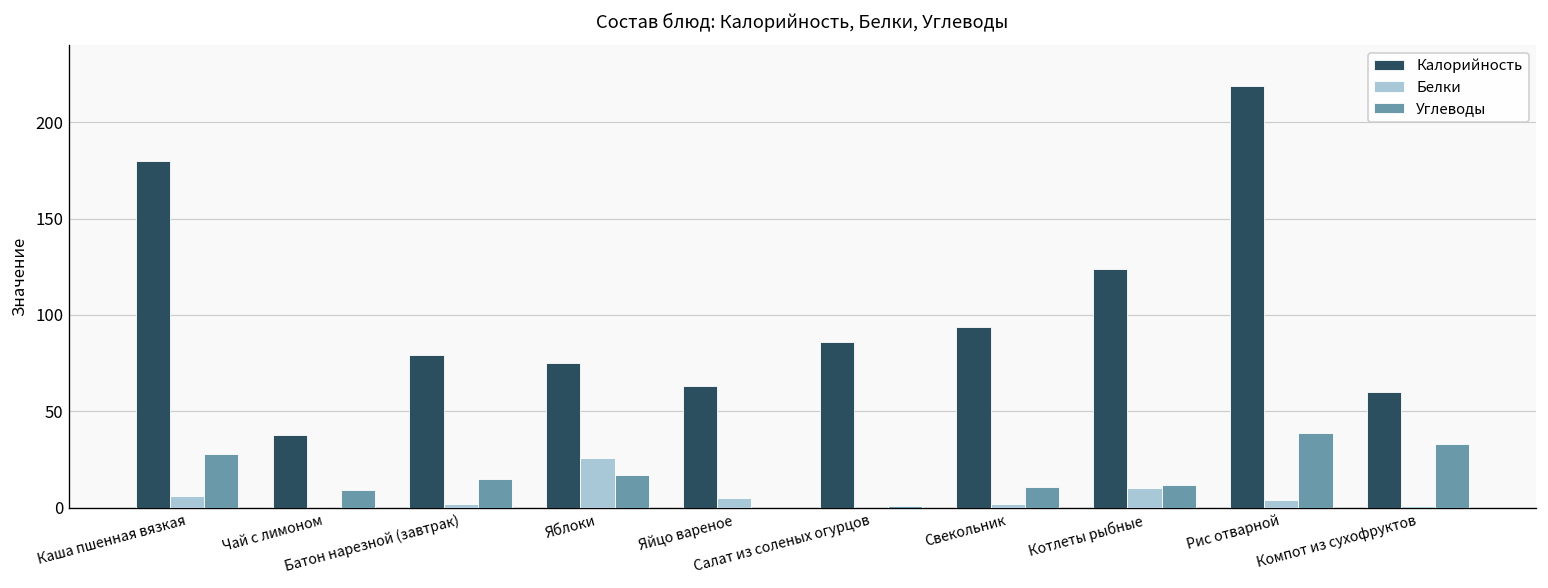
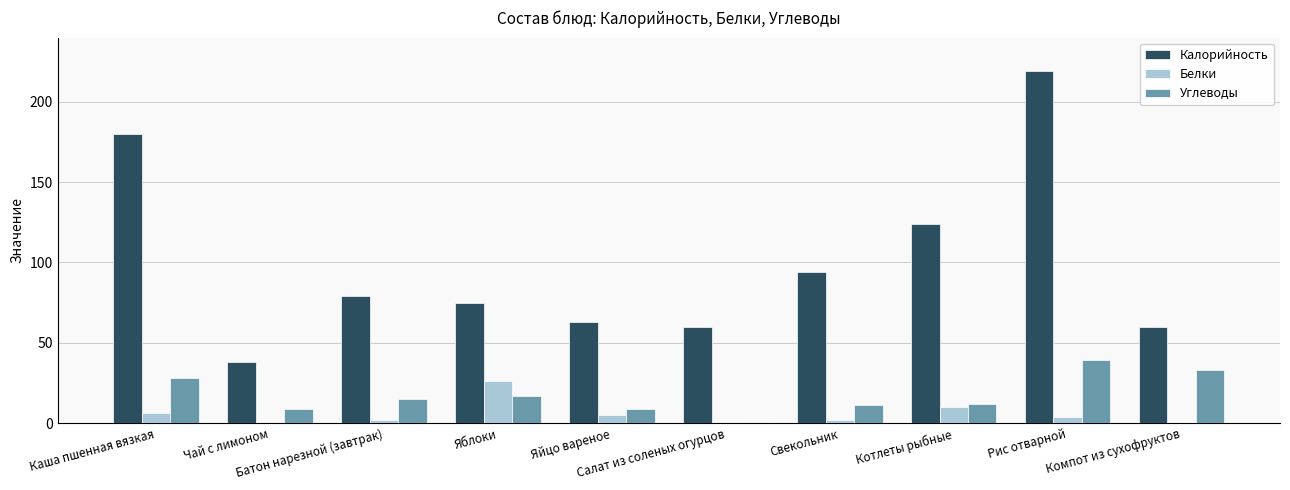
Углеводы, Яйцо вареное: 0 -> 9
Калорийность, Салат из соленых огурцов: 86 -> 60
